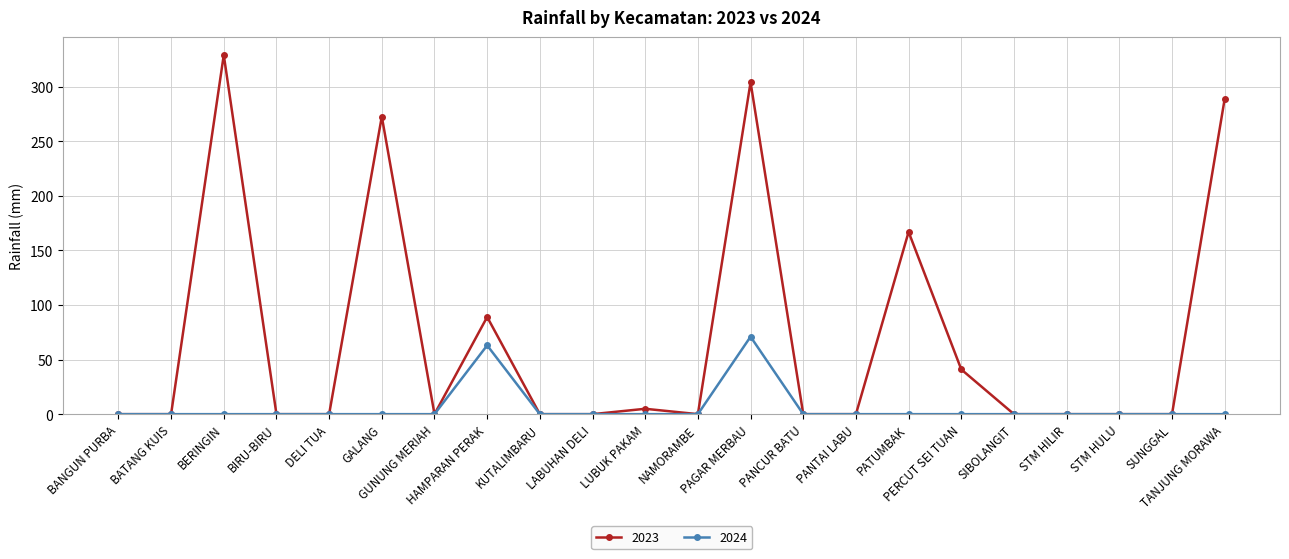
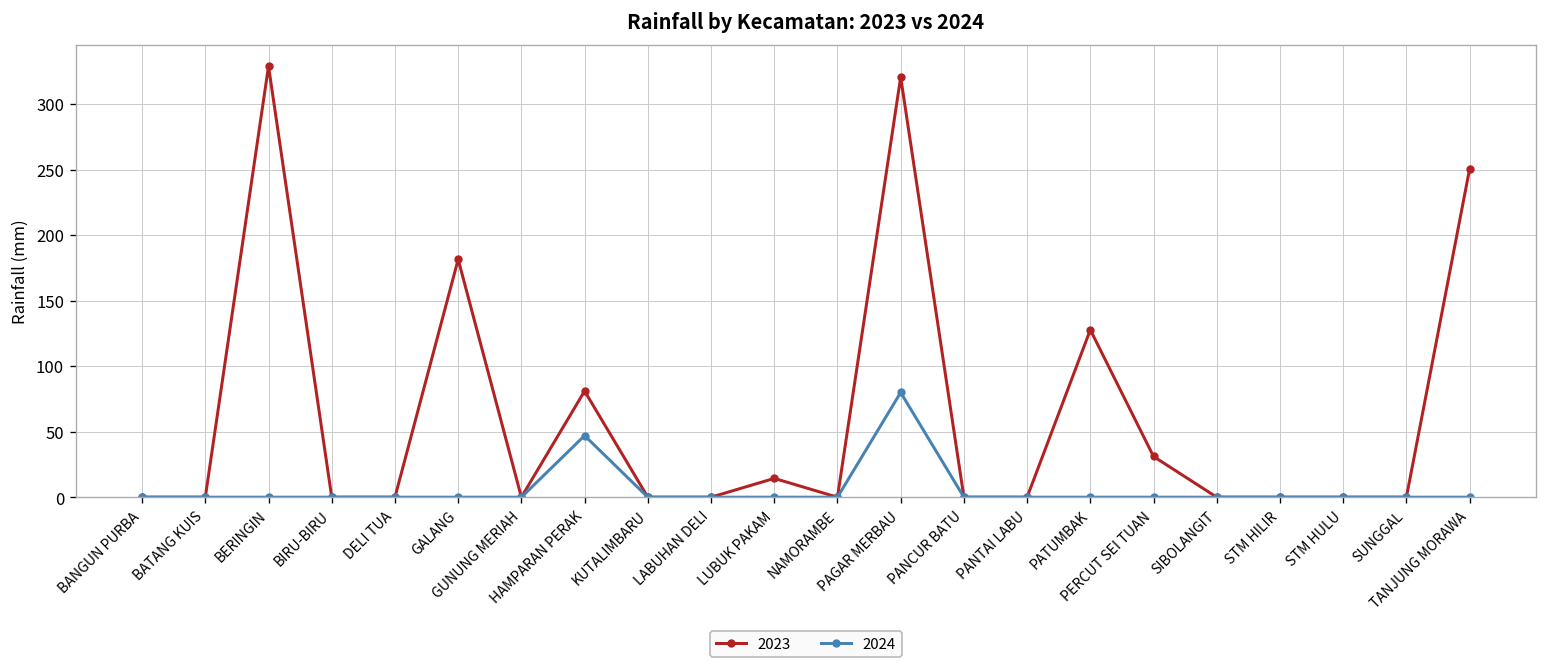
2023, GALANG: 273 -> 182
2023, HAMPARAN PERAK: 89 -> 81
2024, HAMPARAN PERAK: 63 -> 47
2023, LUBUK PAKAM: 5 -> 14
2023, PAGAR MERBAU: 304 -> 321
2024, PAGAR MERBAU: 71 -> 80
2023, PATUMBAK: 167 -> 128
2023, PERCUT SEI TUAN: 41 -> 31
2023, TANJUNG MORAWA: 289 -> 251
